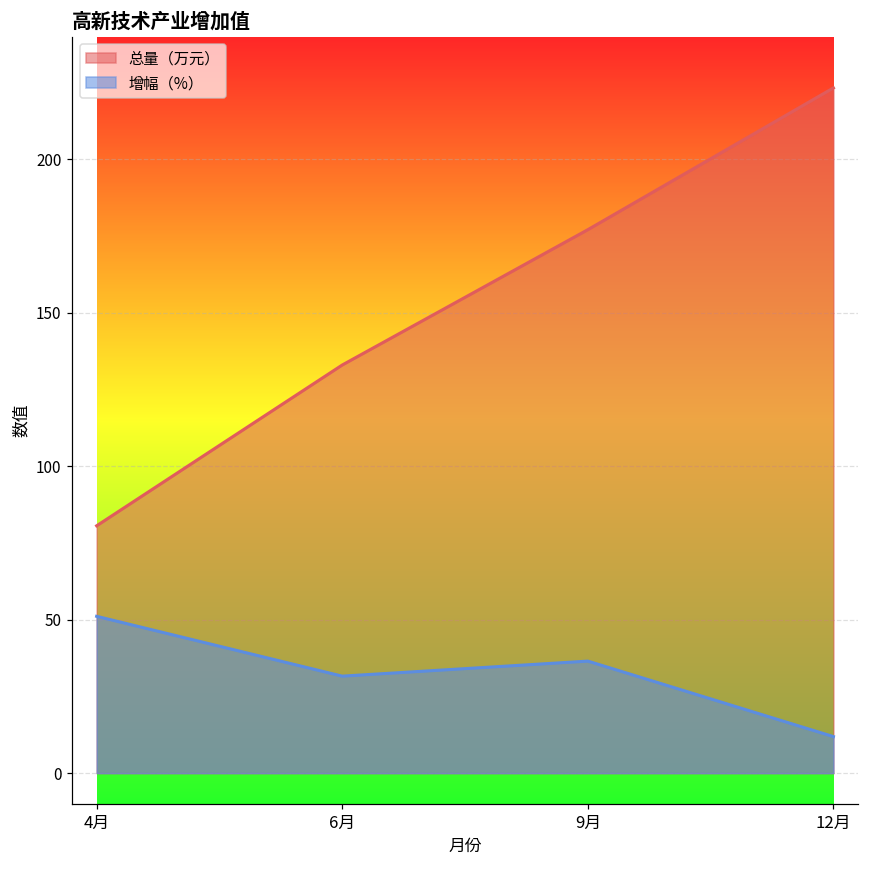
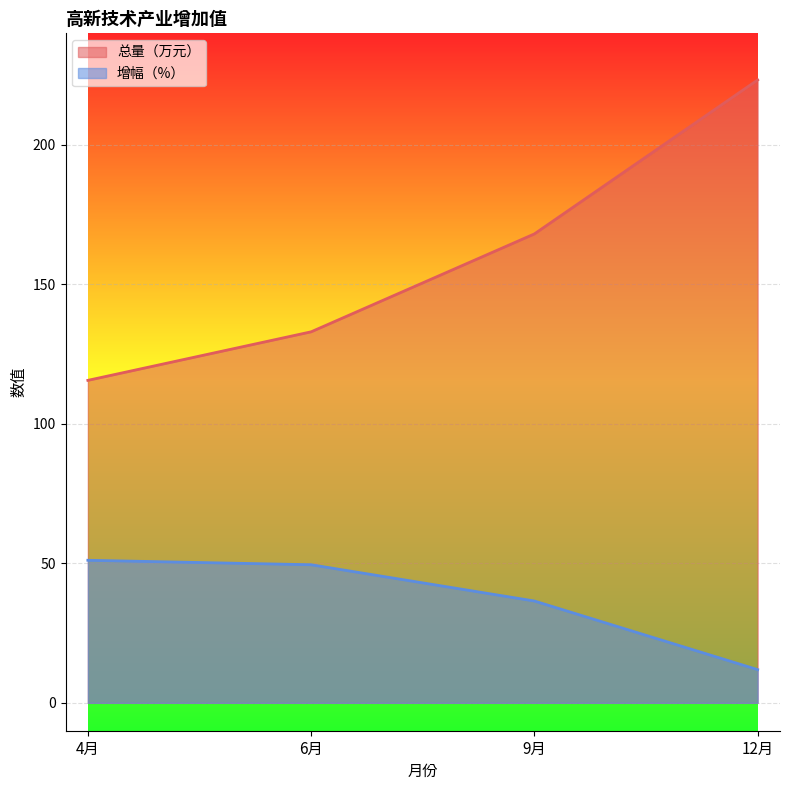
总量（万元）, 4月: 81 -> 116
增幅（%）, 6月: 32 -> 50
总量（万元）, 9月: 177 -> 168
